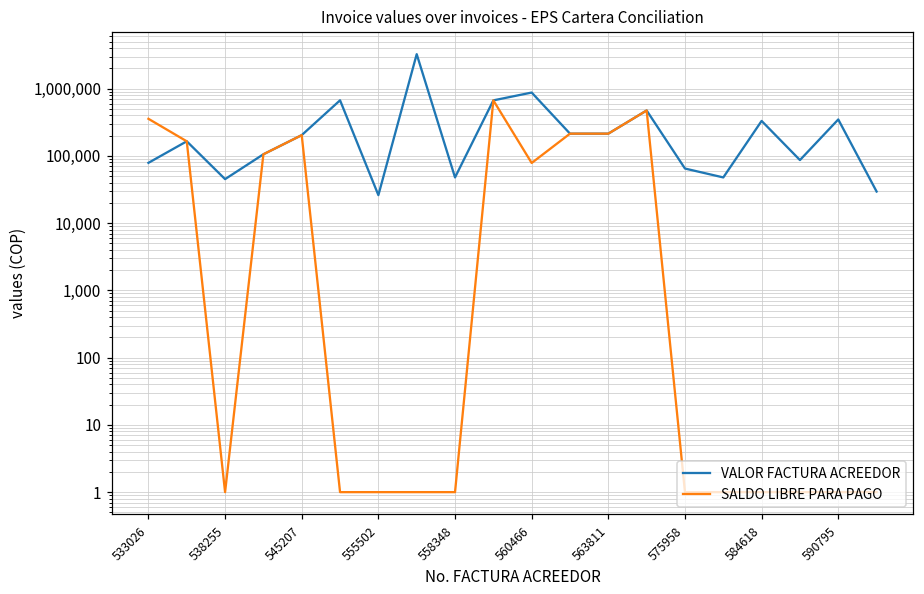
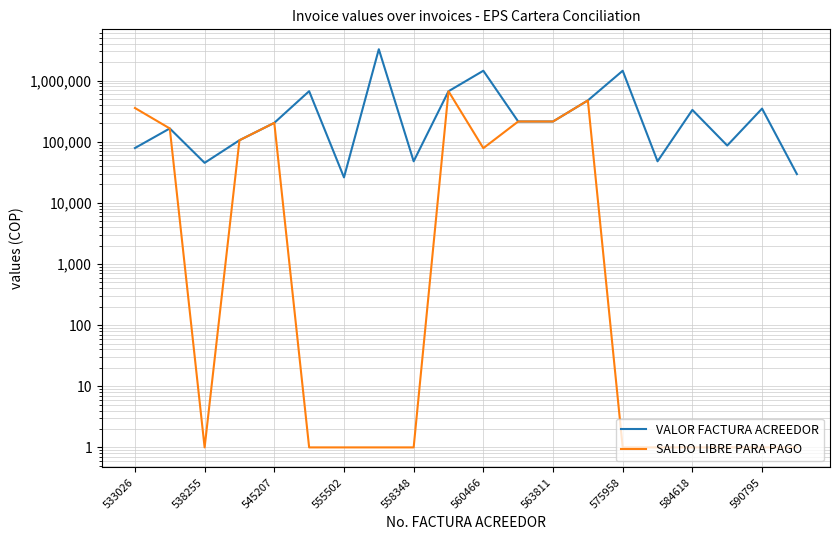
VALOR FACTURA ACREEDOR, 560466: 900,000 -> 1,400,000
VALOR FACTURA ACREEDOR, 575958: 60,000 -> 1,400,000
